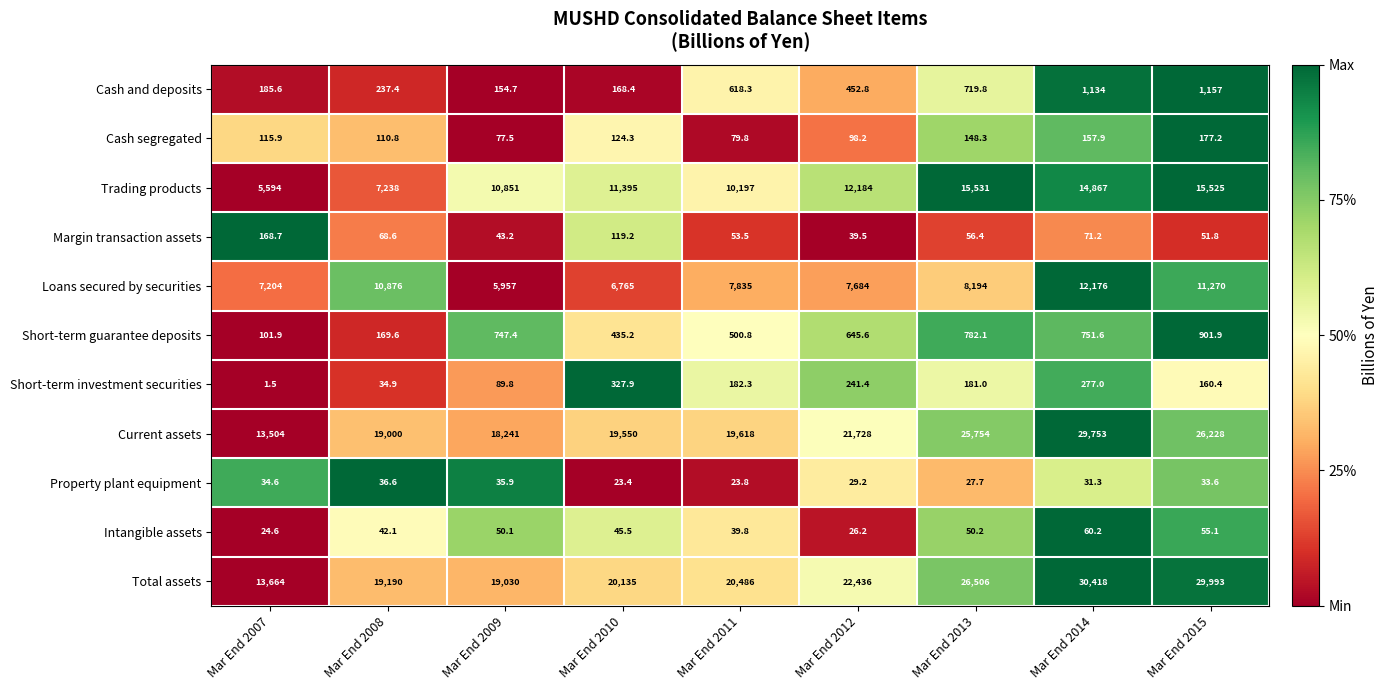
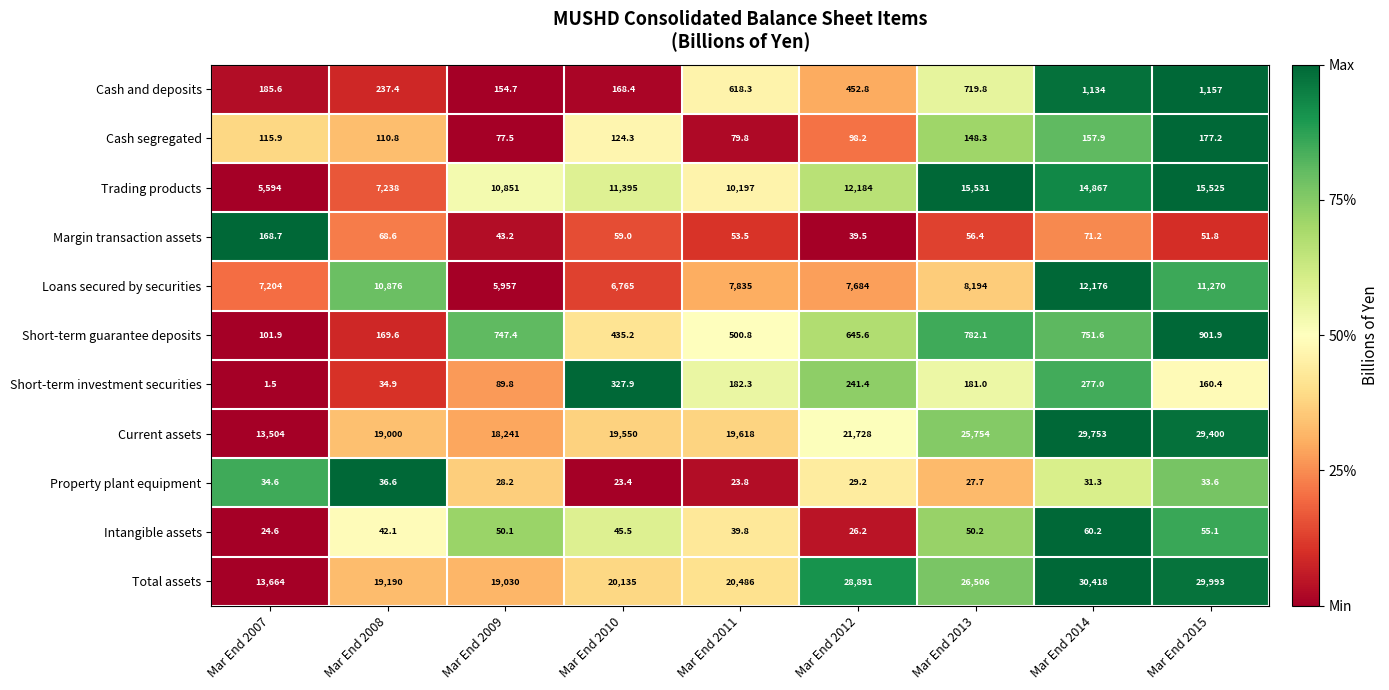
Margin transaction assets, Mar End 2010: 119.2 -> 59.0
Current assets, Mar End 2015: 26,228 -> 29,400
Property plant equipment, Mar End 2009: 35.9 -> 28.2
Total assets, Mar End 2012: 22,436 -> 28,891
